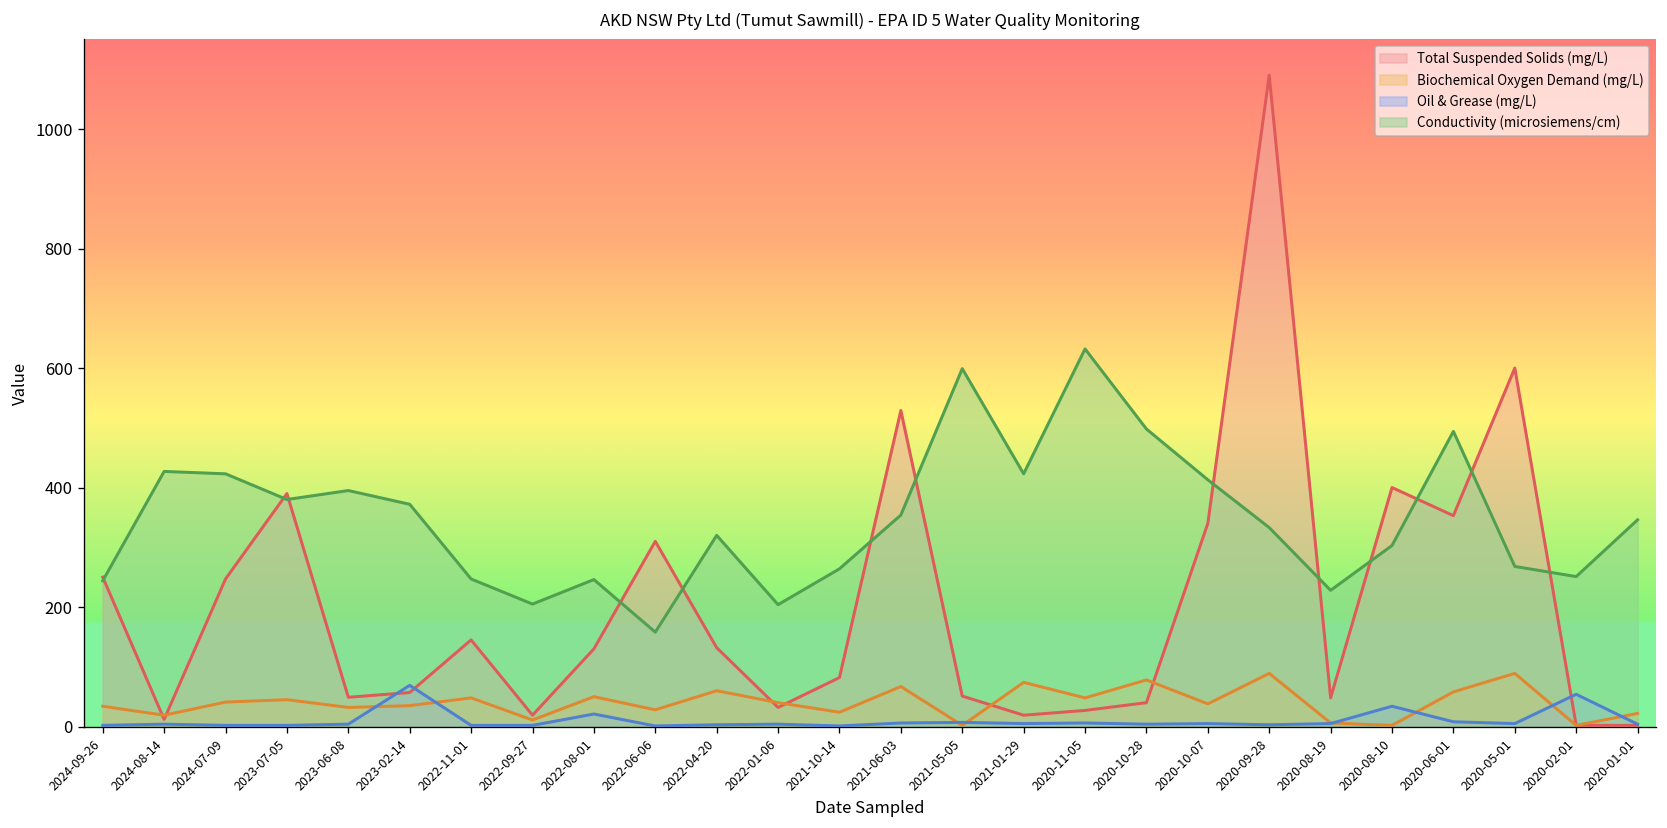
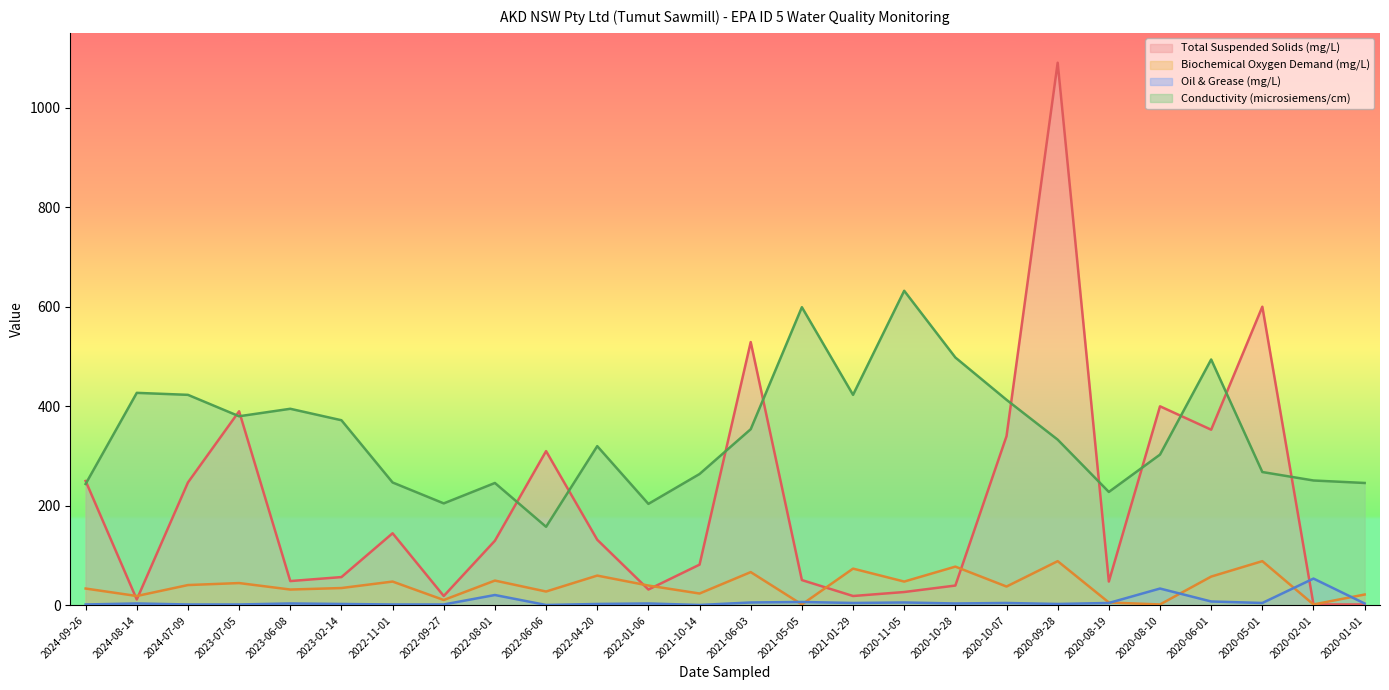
Oil & Grease (mg/L), 2023-02-14: 70 -> 0
Conductivity (microsiemens/cm), 2020-01-01: 350 -> 250
